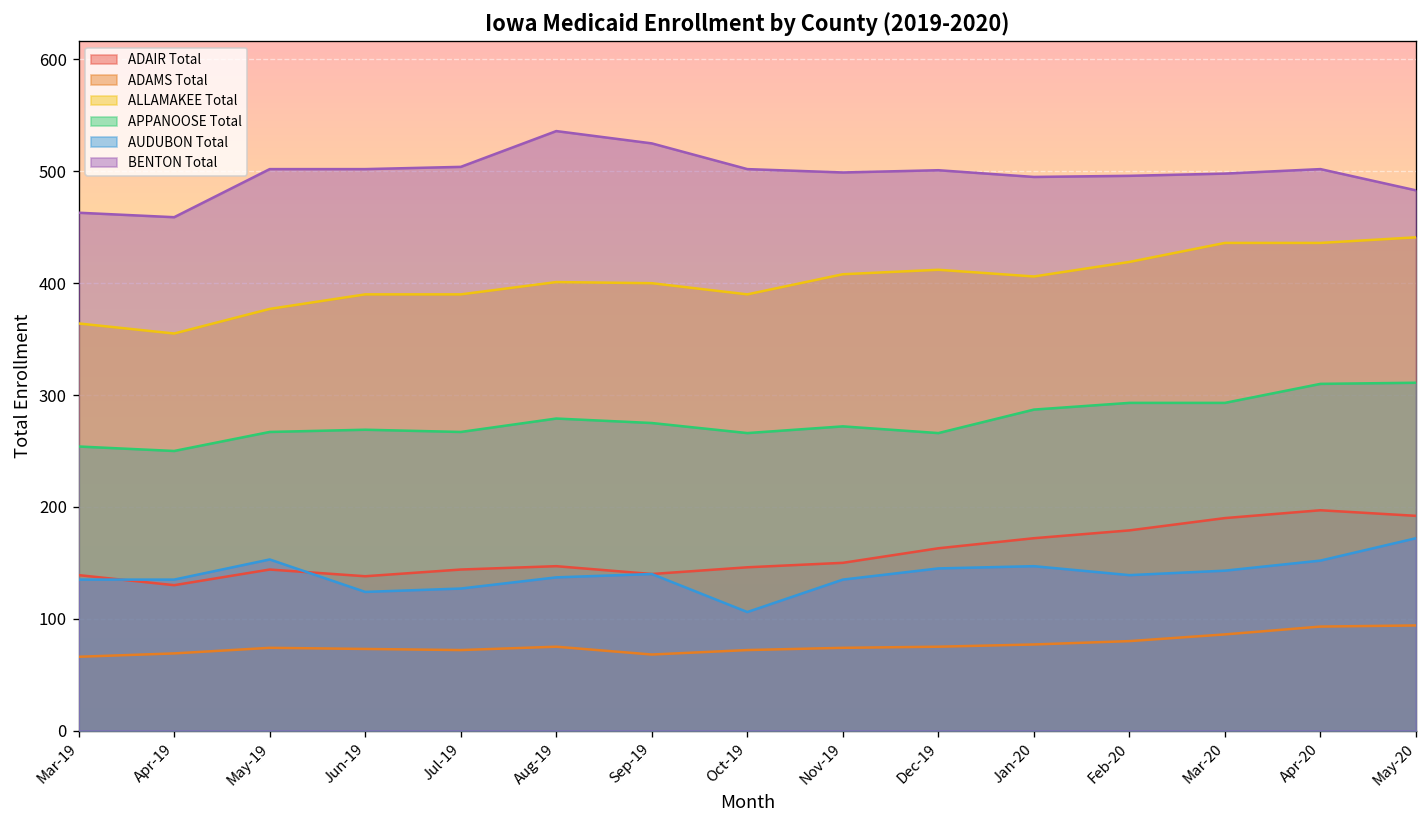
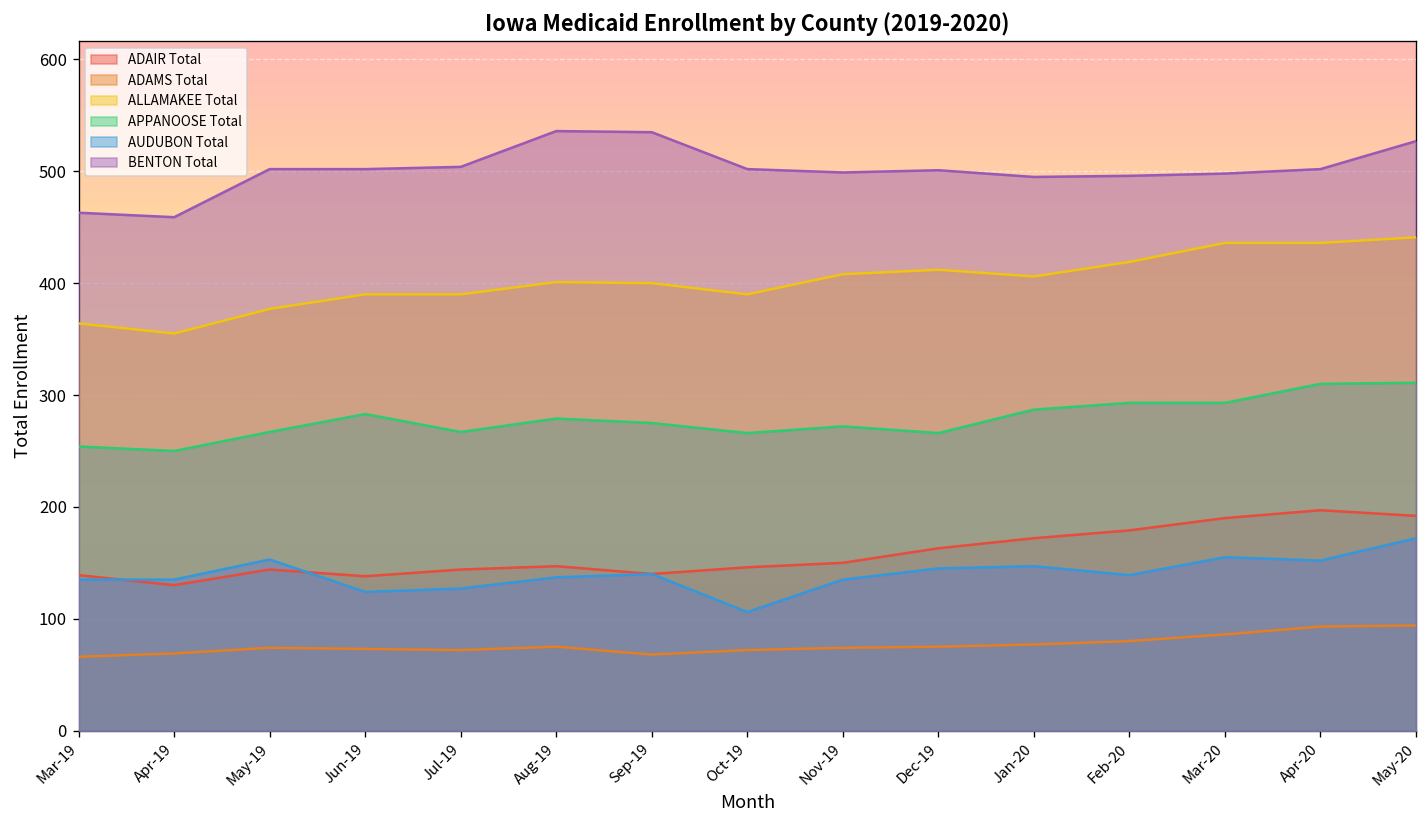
APPANOOSE Total, Jun-19: 270 -> 280
BENTON Total, Sep-19: 530 -> 540
AUDUBON Total, Mar-20: 140 -> 160
BENTON Total, May-20: 480 -> 530
